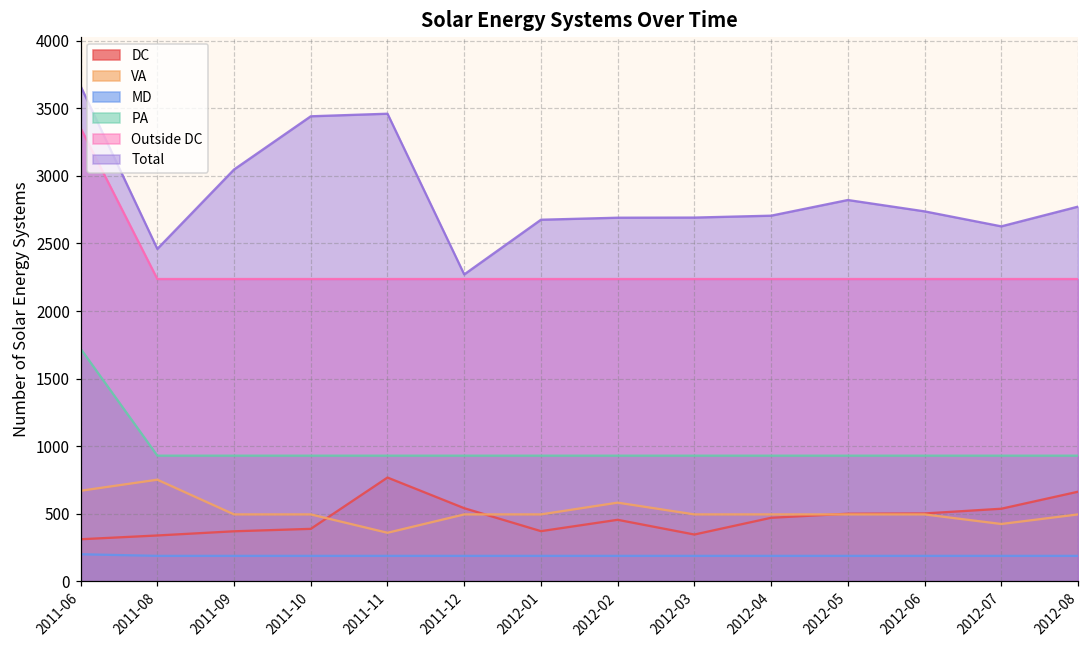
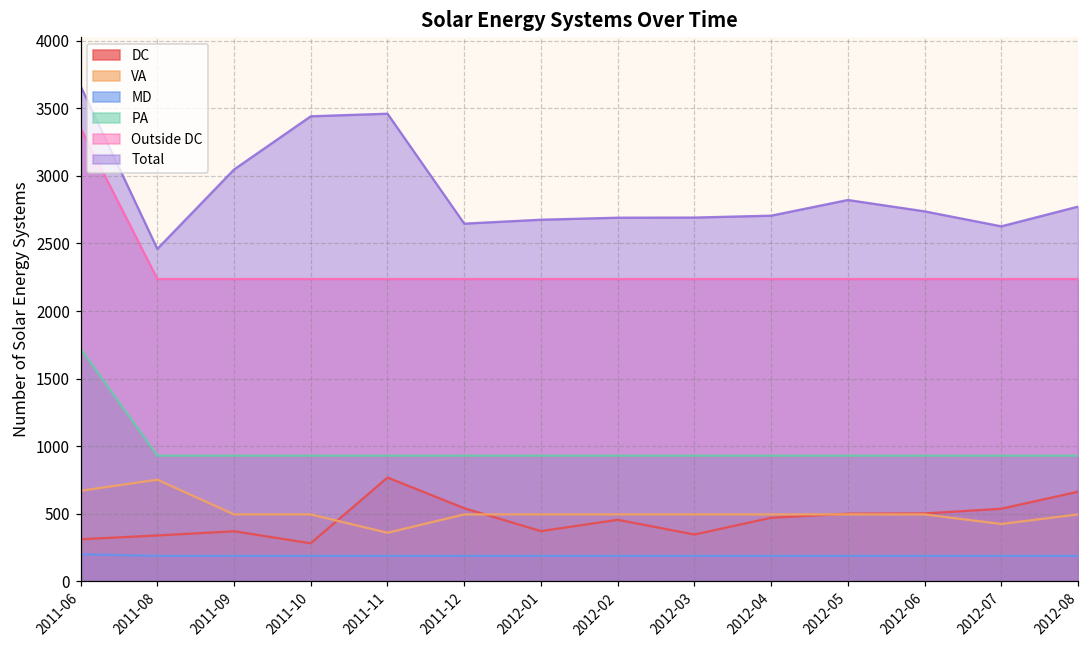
DC, 2011-10: 390 -> 280
Total, 2011-12: 2270 -> 2650
VA, 2012-02: 580 -> 490
